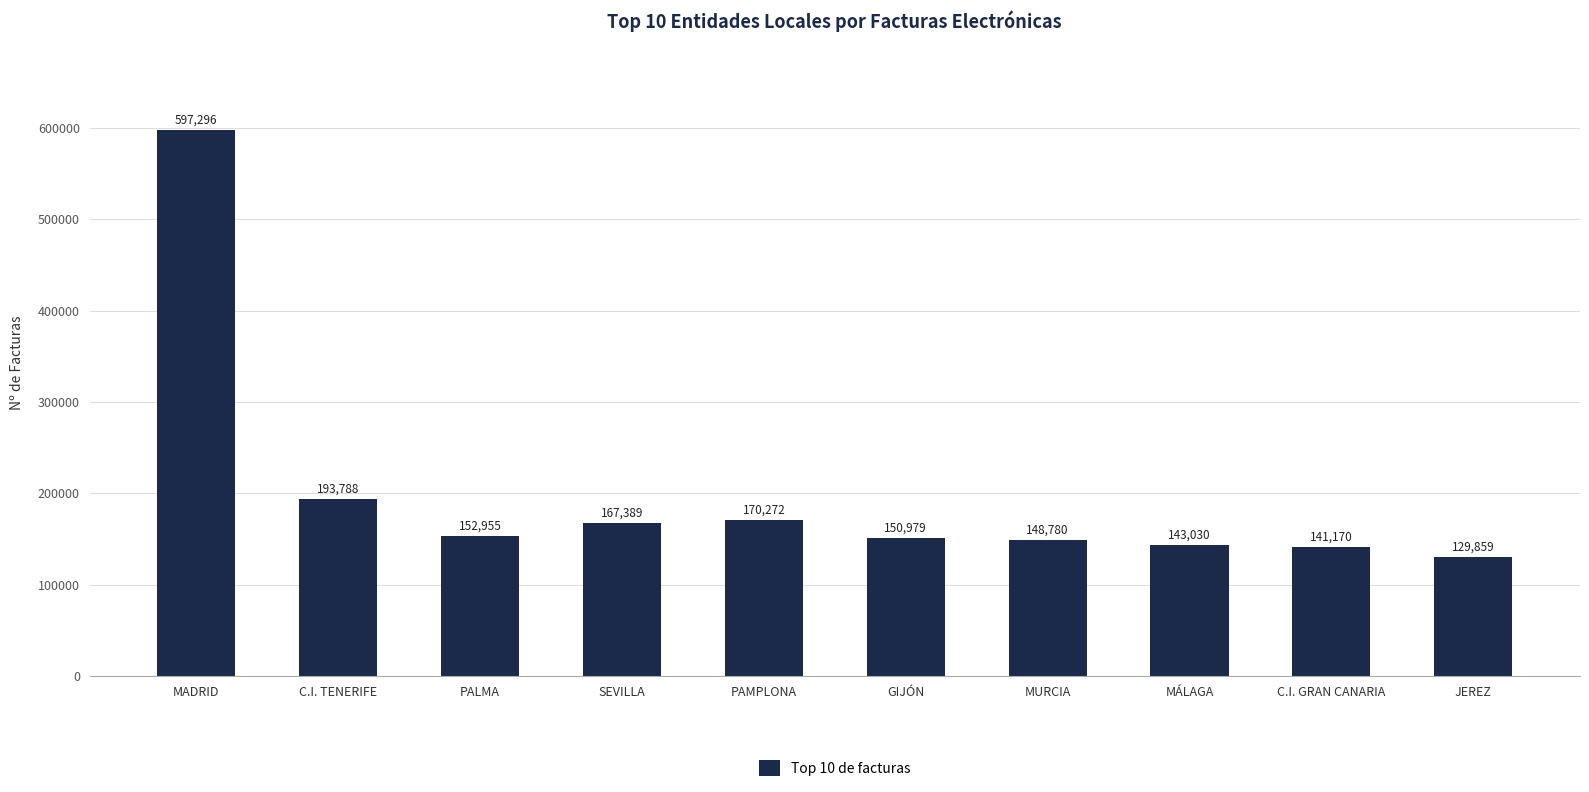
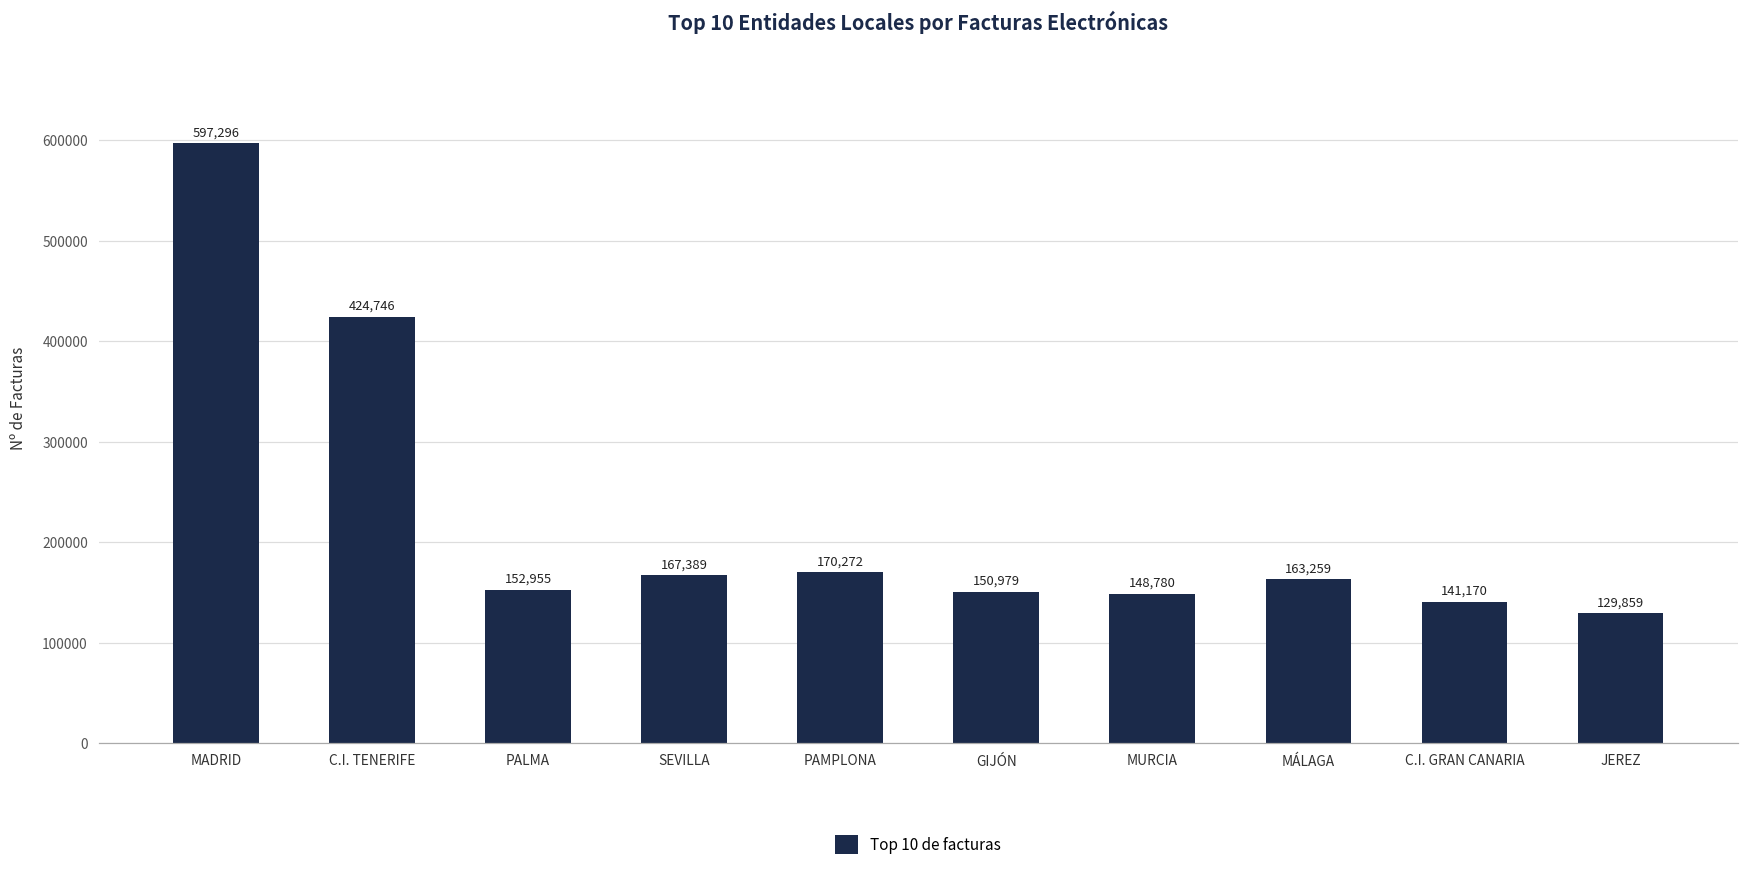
C.I. TENERIFE: 193,788 -> 424,746
MÁLAGA: 143,030 -> 163,259
